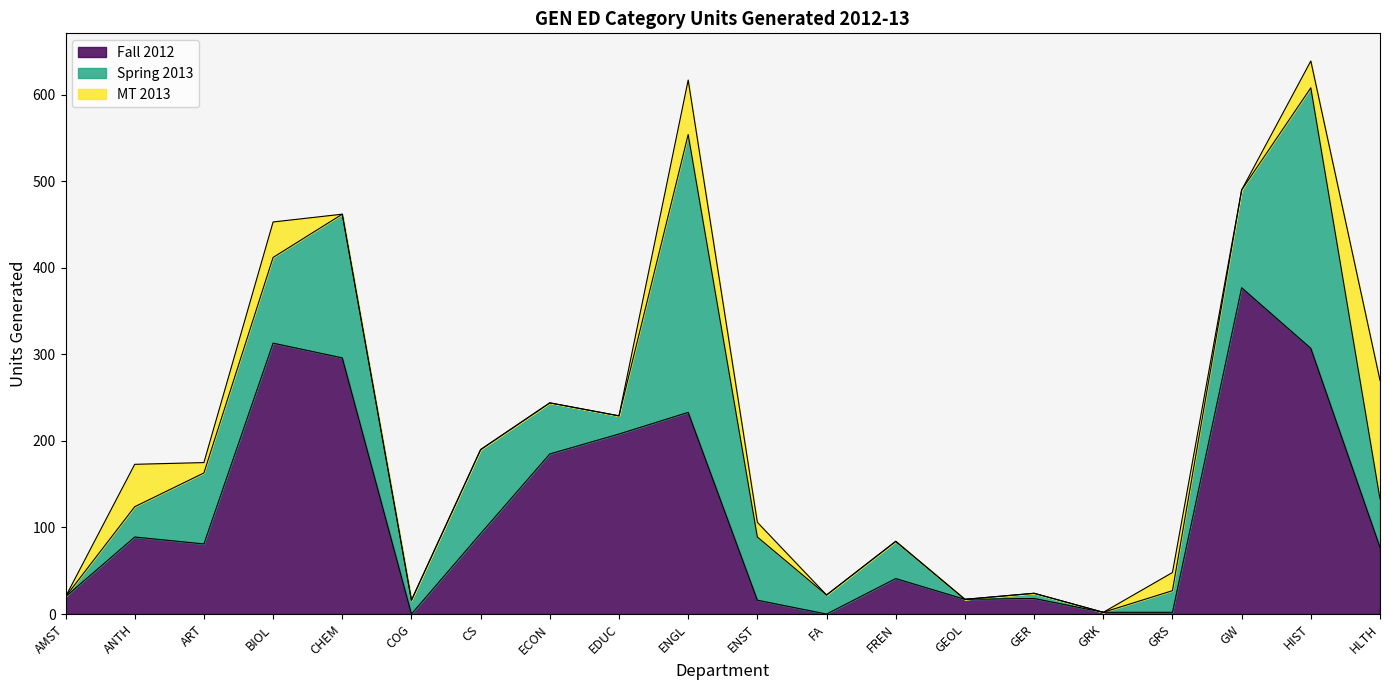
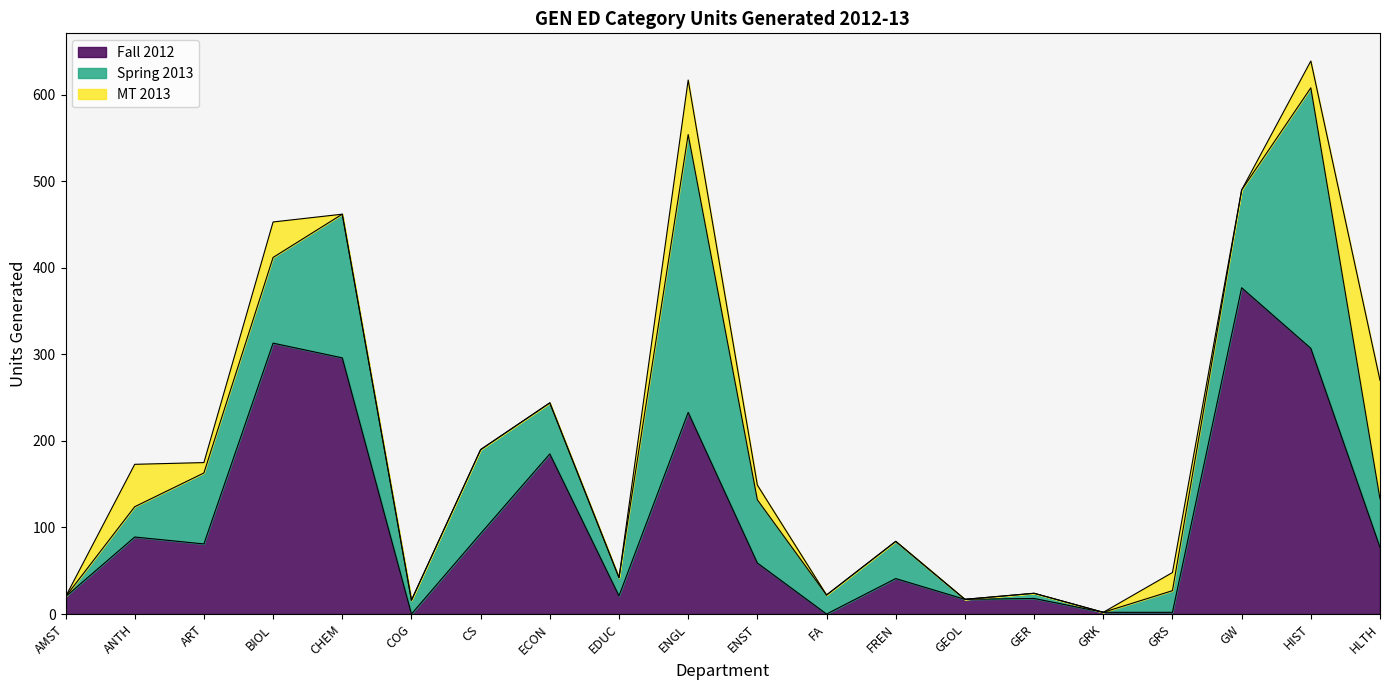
Fall 2012, EDUC: 210 -> 20
Fall 2012, ENST: 20 -> 60
